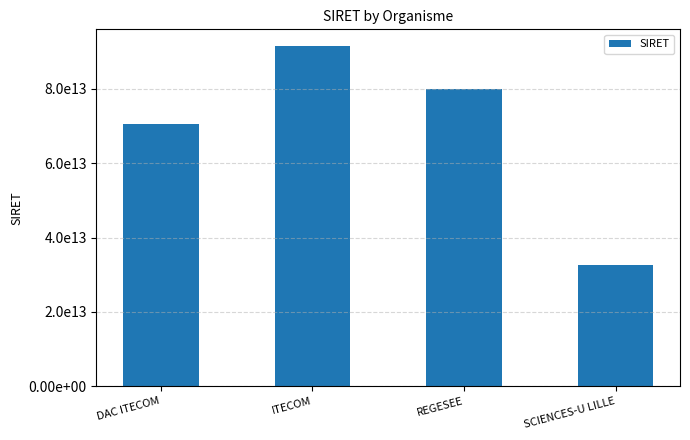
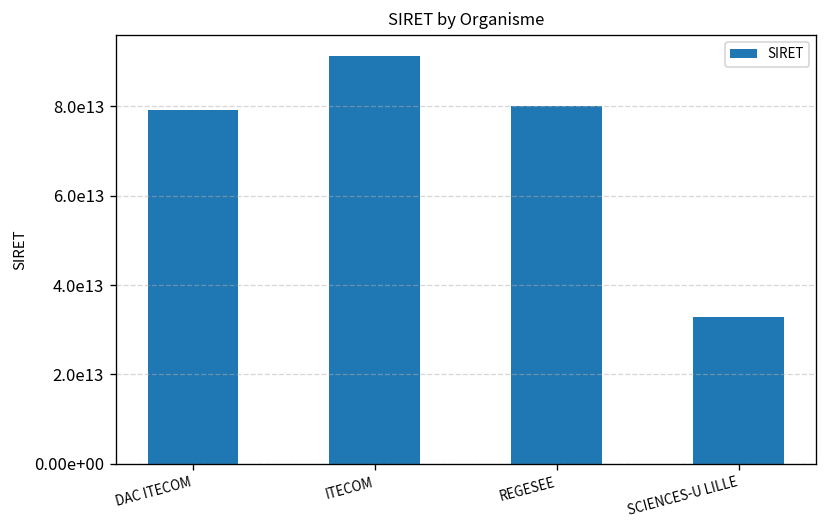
DAC ITECOM: 71000000000000 -> 79000000000000
